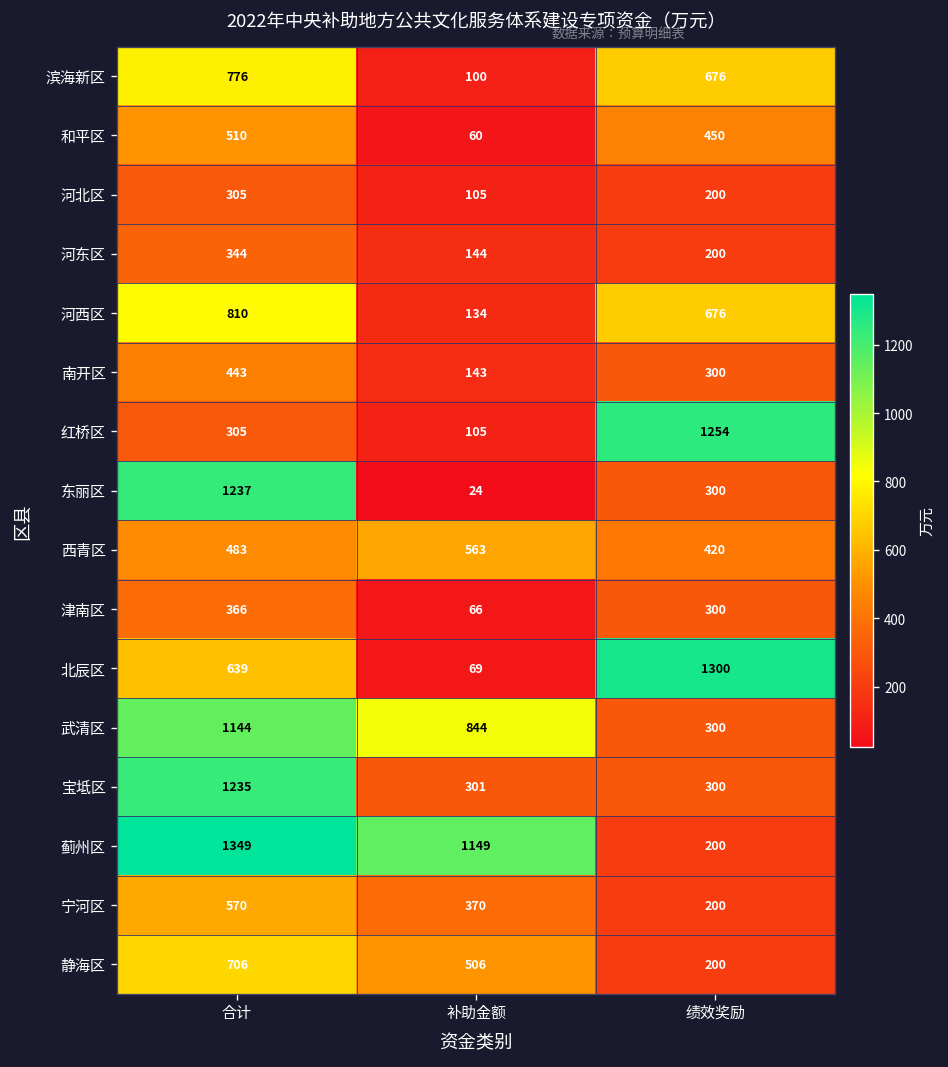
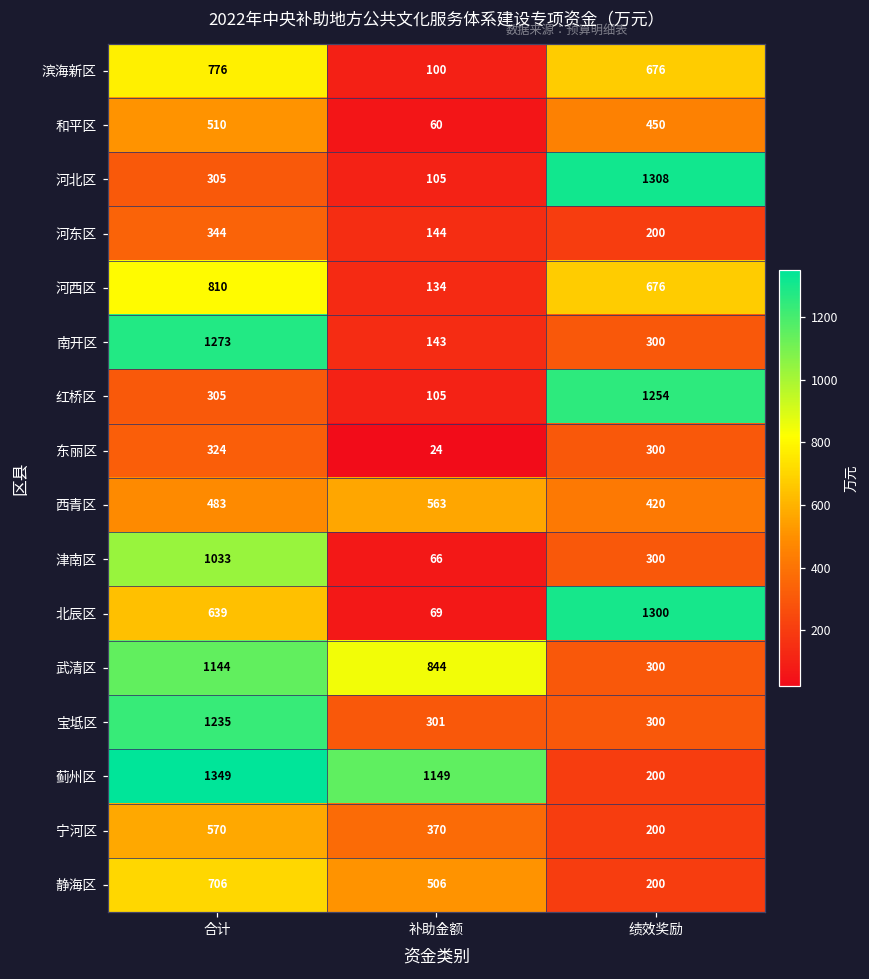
河北区, 绩效奖励: 200 -> 1308
南开区, 合计: 443 -> 1273
东丽区, 合计: 1237 -> 324
津南区, 合计: 366 -> 1033
